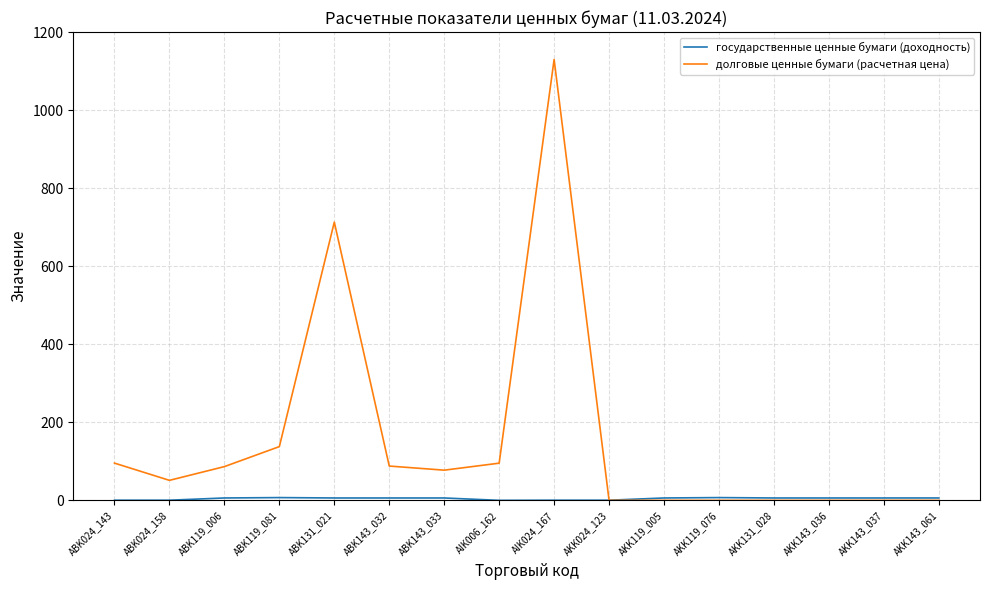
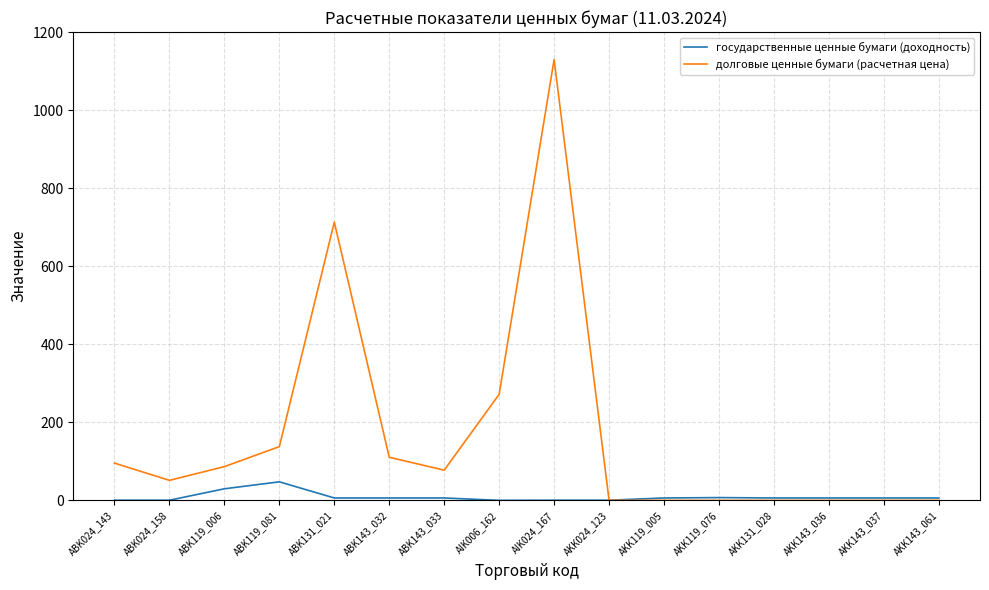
государственные ценные бумаги (доходность), ABK119_006: 10 -> 30
государственные ценные бумаги (доходность), ABK119_081: 10 -> 50
долговые ценные бумаги (расчетная цена), ABK143_032: 90 -> 110
долговые ценные бумаги (расчетная цена), AIK006_162: 100 -> 270
